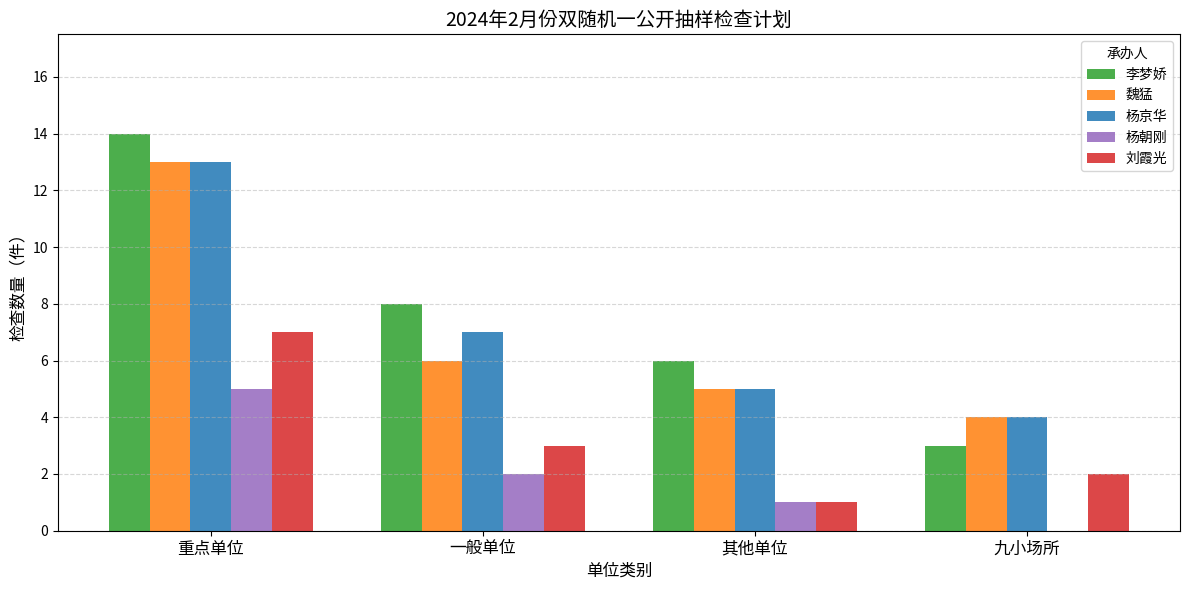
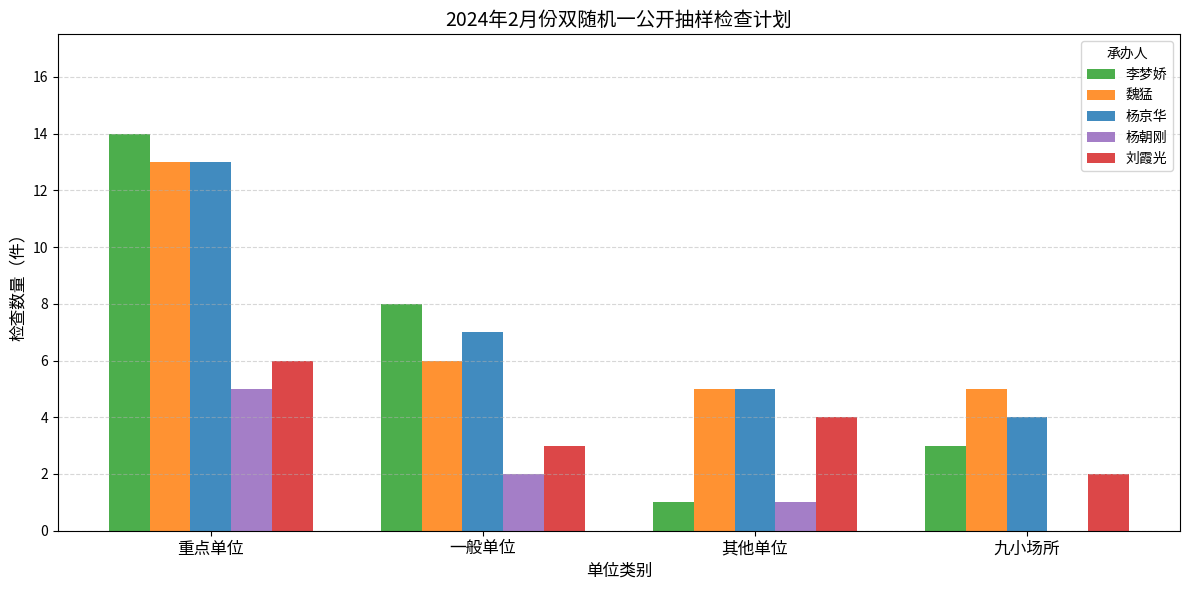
刘霞光, 重点单位: 7 -> 6
李梦娇, 其他单位: 6 -> 1
刘霞光, 其他单位: 1 -> 4
魏猛, 九小场所: 4 -> 5
